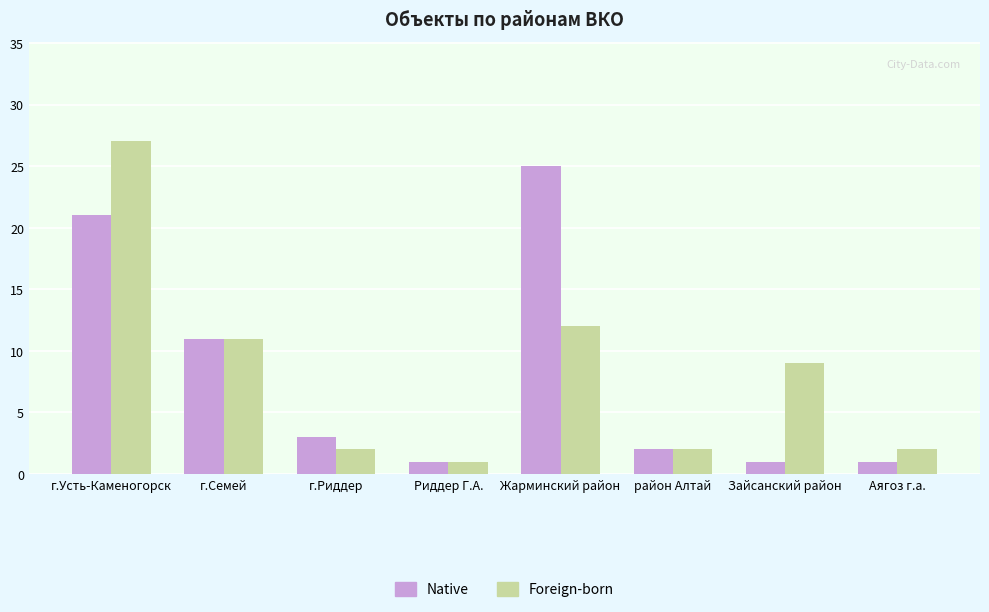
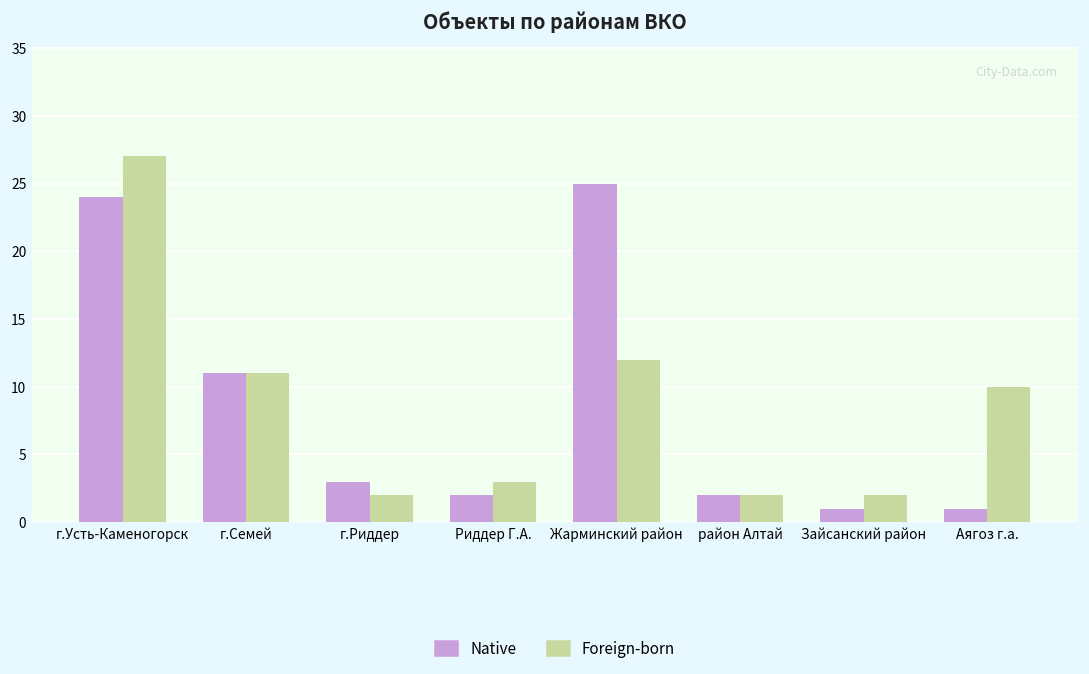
Native, г.Усть-Каменогорск: 21 -> 24
Native, Риддер Г.А.: 1 -> 2
Foreign-born, Риддер Г.А.: 1 -> 3
Foreign-born, Зайсанский район: 9 -> 2
Foreign-born, Аягоз г.а.: 2 -> 10
